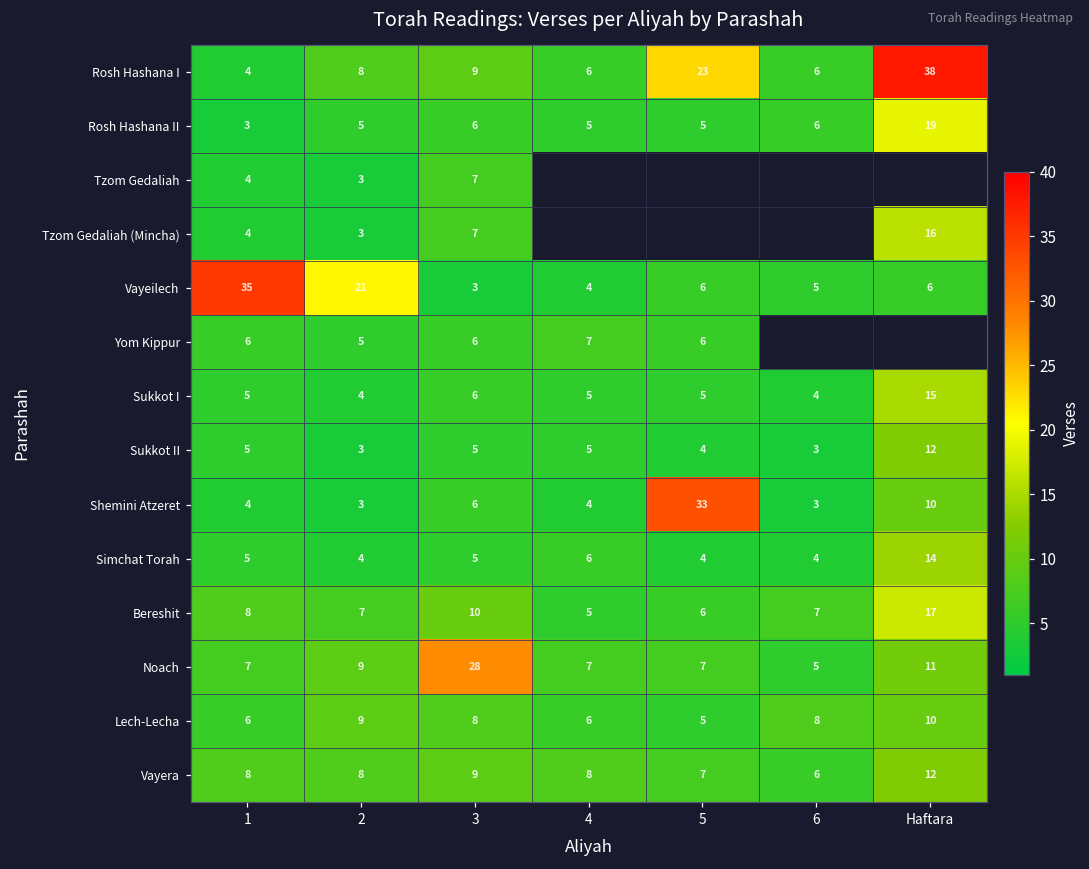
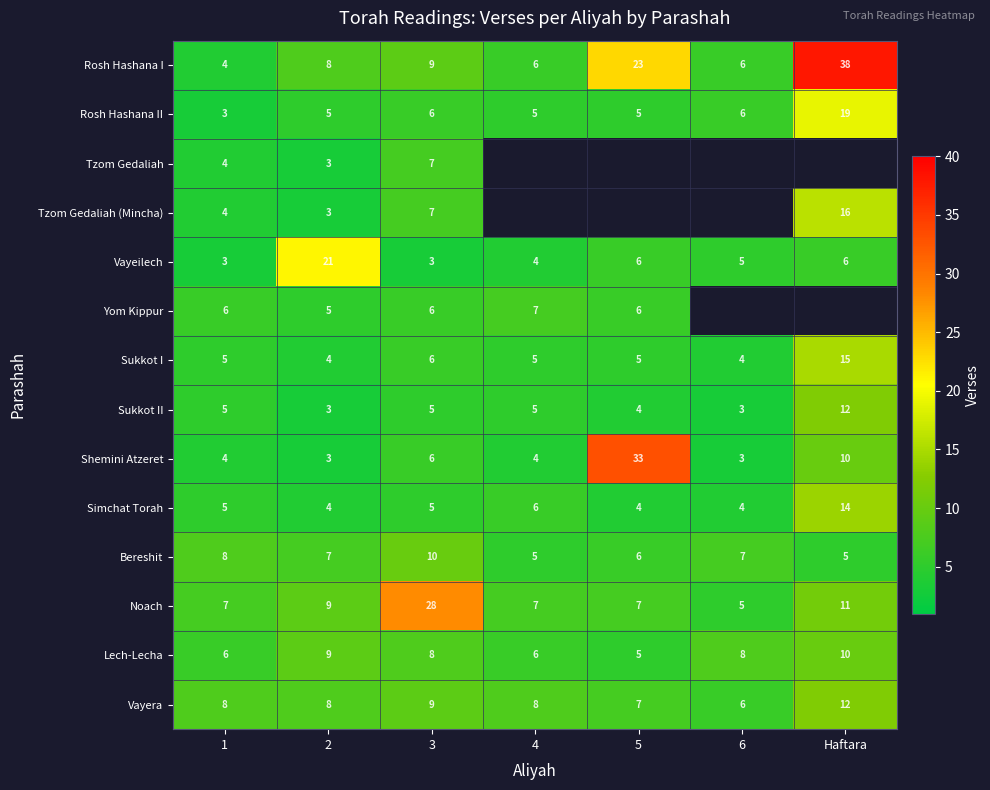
Vayeilech, 1: 35 -> 3
Bereshit, Haftara: 17 -> 5
